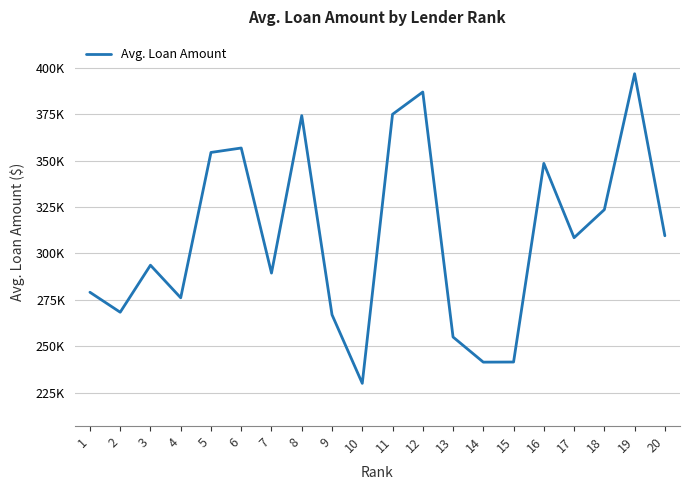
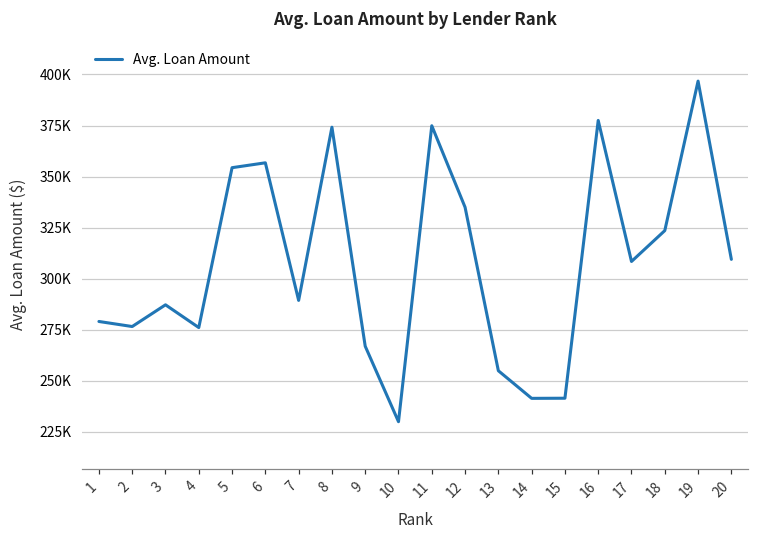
2: 268000 -> 277000
3: 294000 -> 287000
12: 387000 -> 335000
16: 348000 -> 377000
